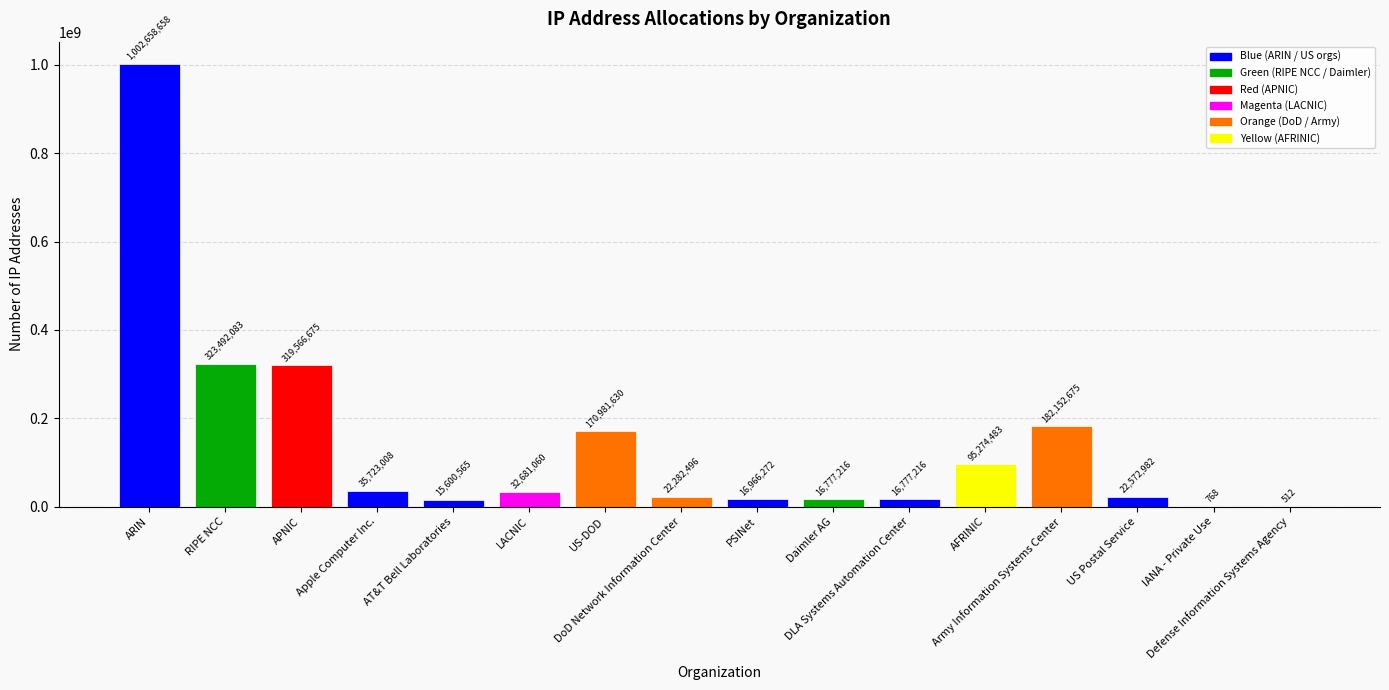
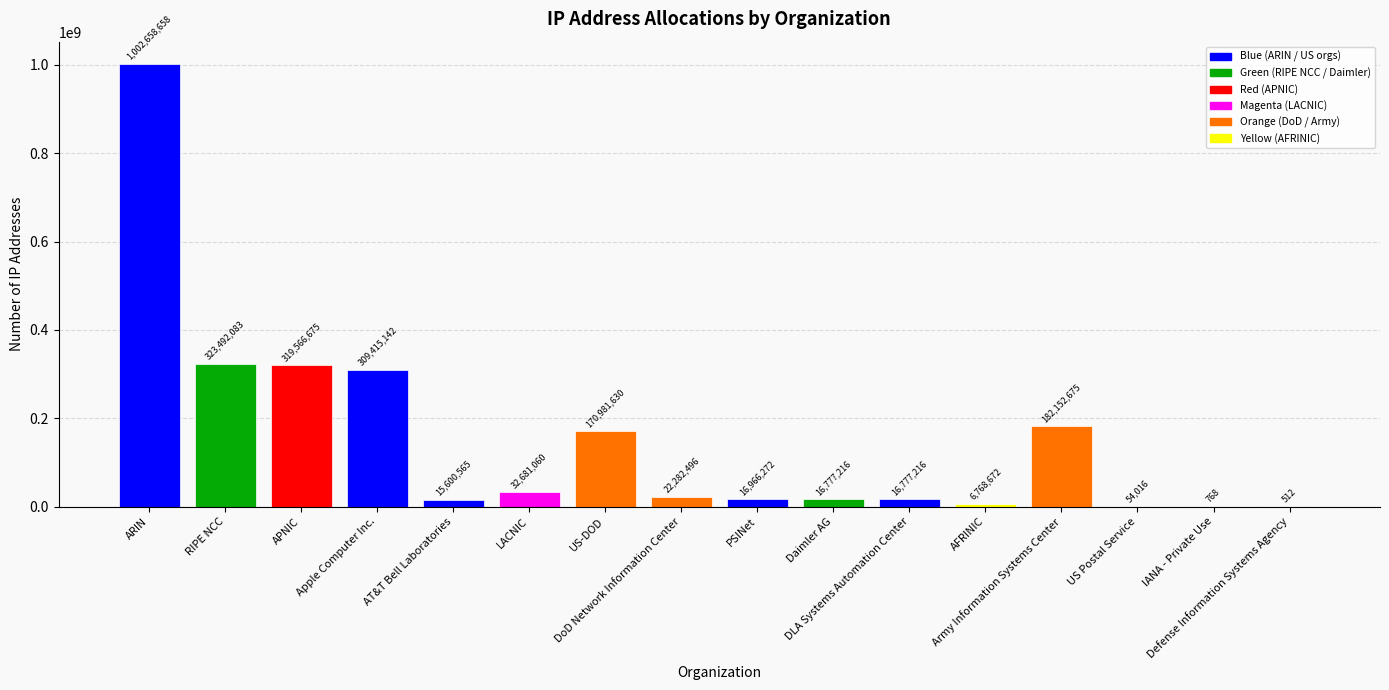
Apple Computer Inc.: 35,723,008 -> 309,415,142
AFRINIC: 95,274,483 -> 6,768,672
US Postal Service: 22,572,982 -> 54,016
